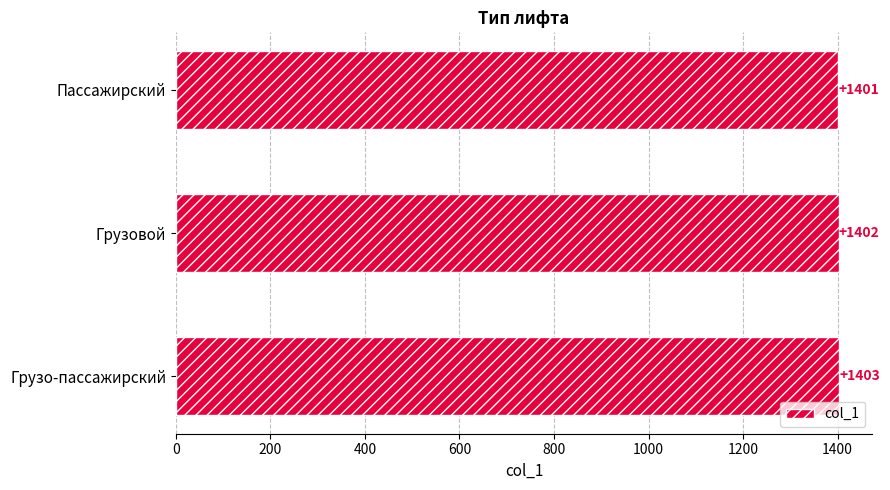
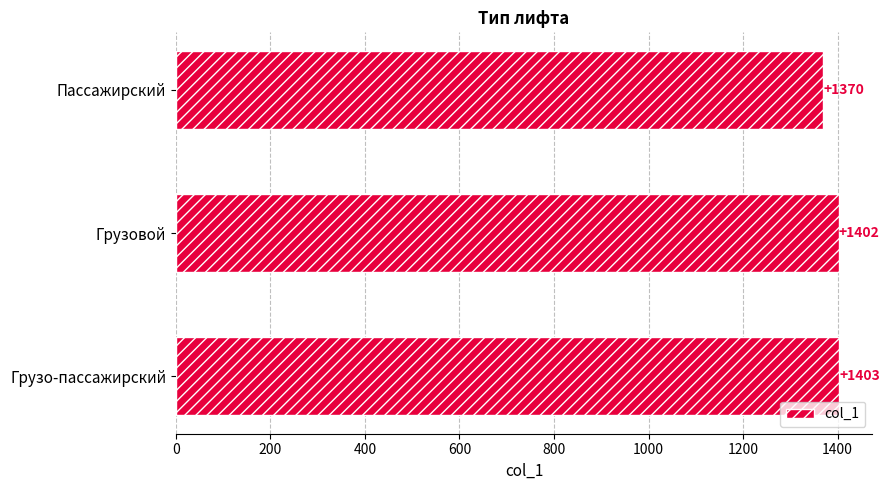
Пассажирский: +1401 -> +1370
